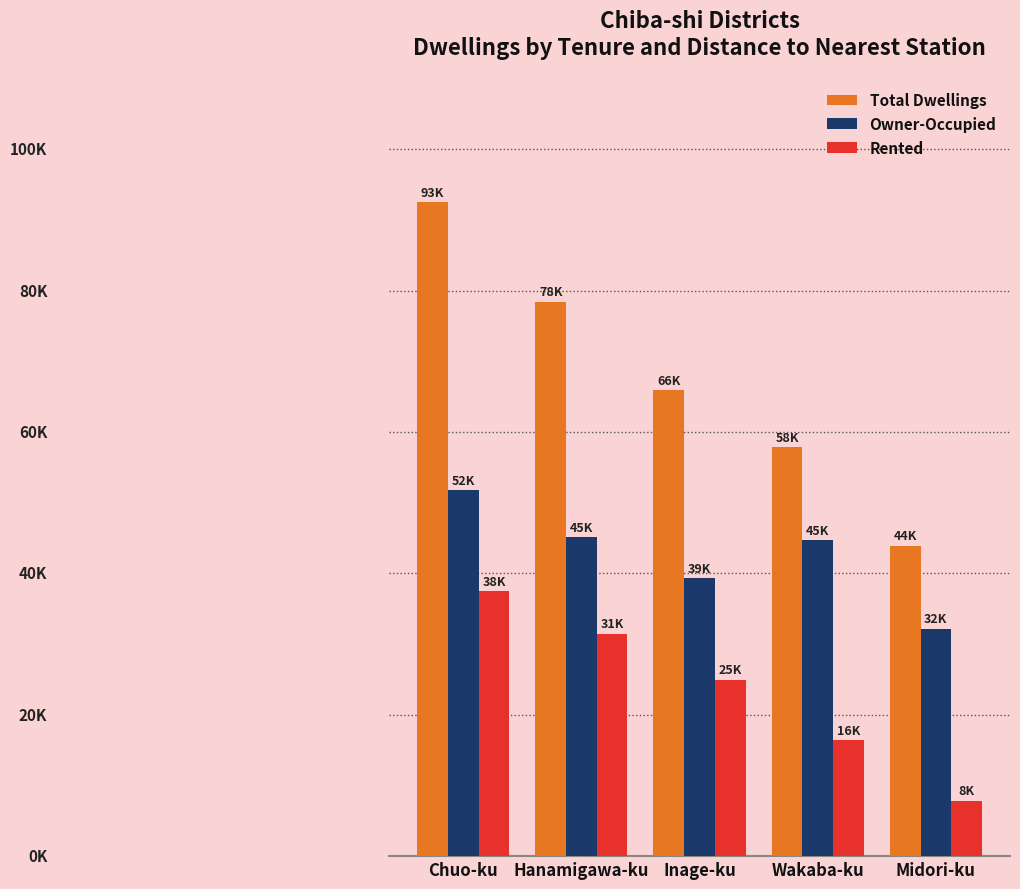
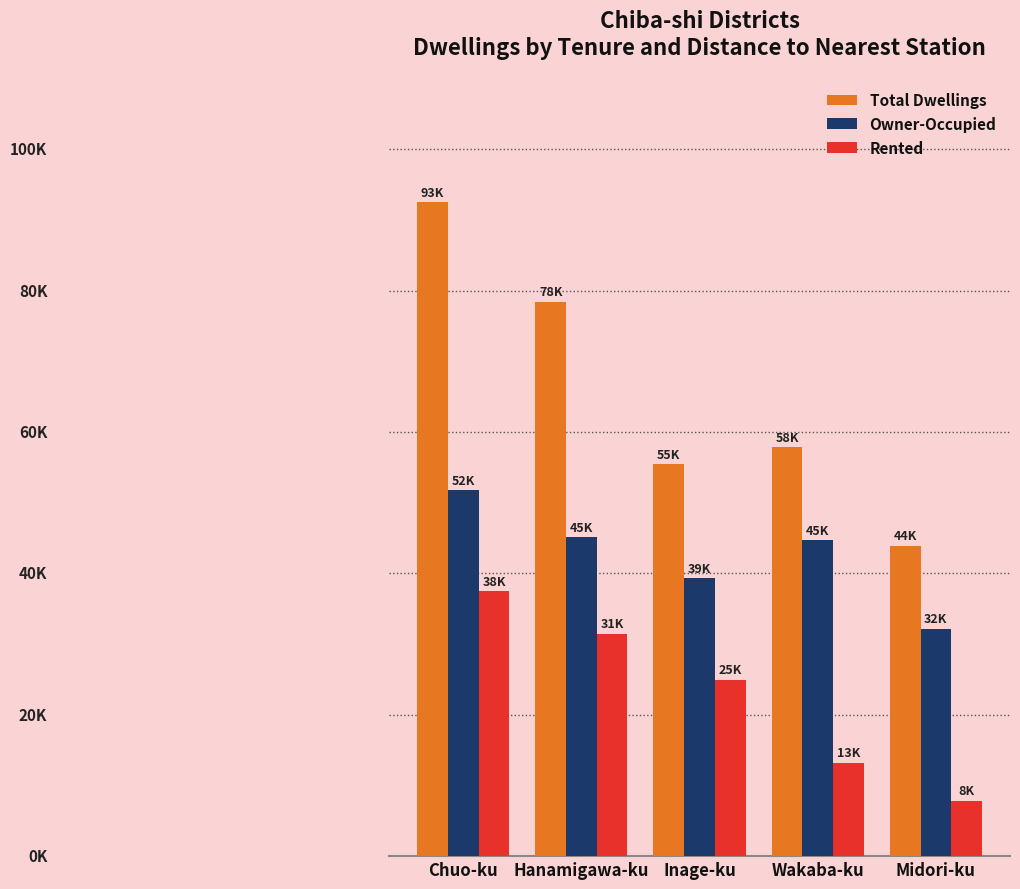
Total Dwellings, Inage-ku: 66K -> 55K
Rented, Wakaba-ku: 16K -> 13K
